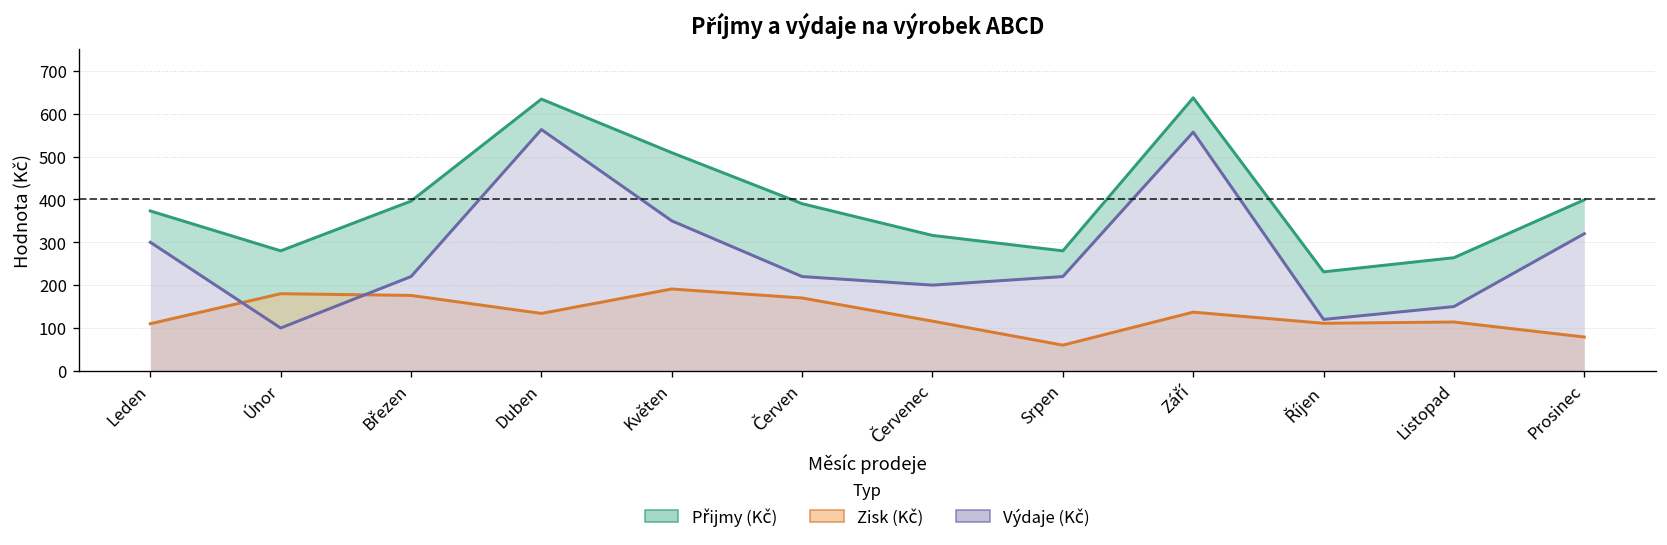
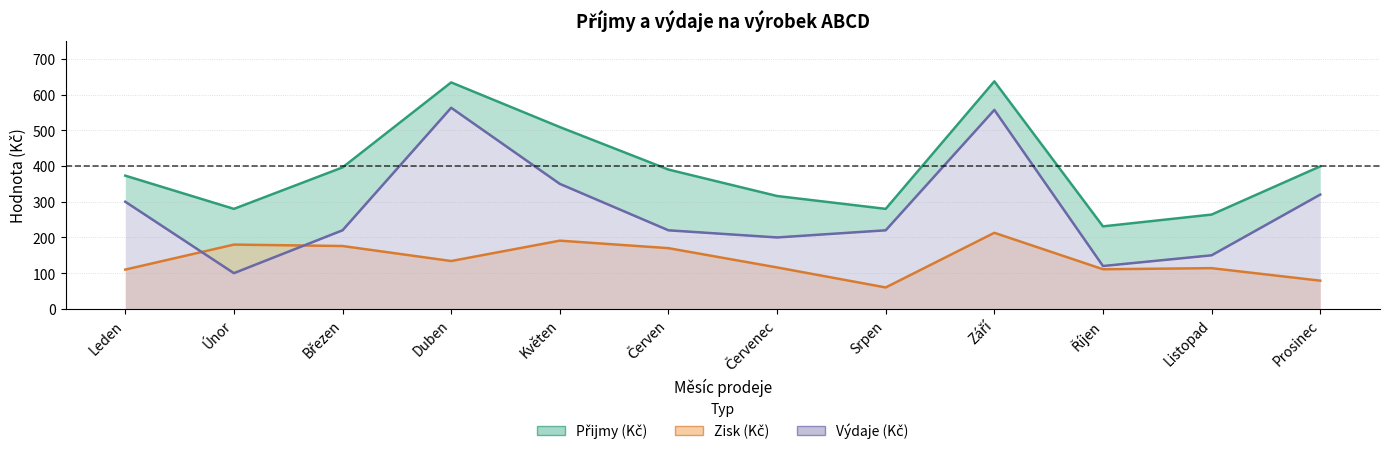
Zisk (Kč), Září: 140 -> 210
